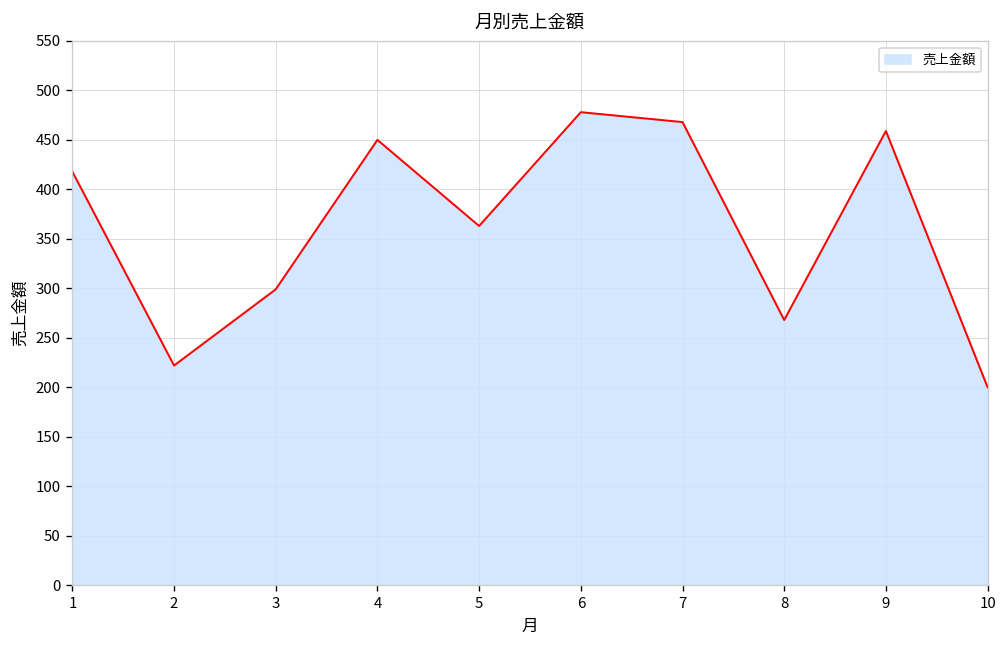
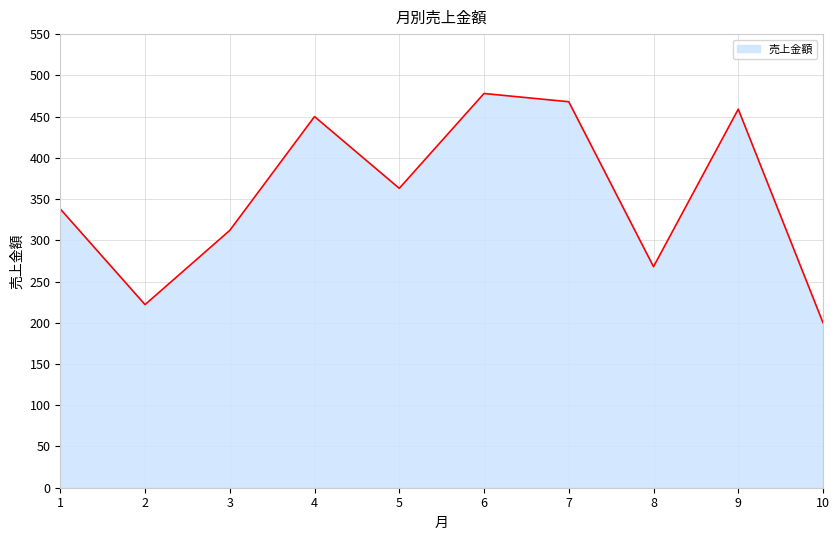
1: 420 -> 340
3: 300 -> 310
